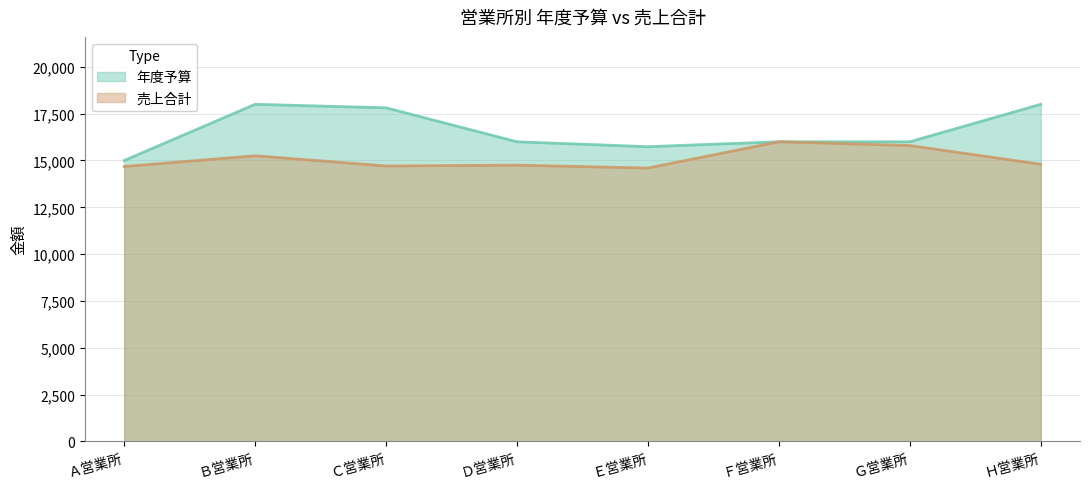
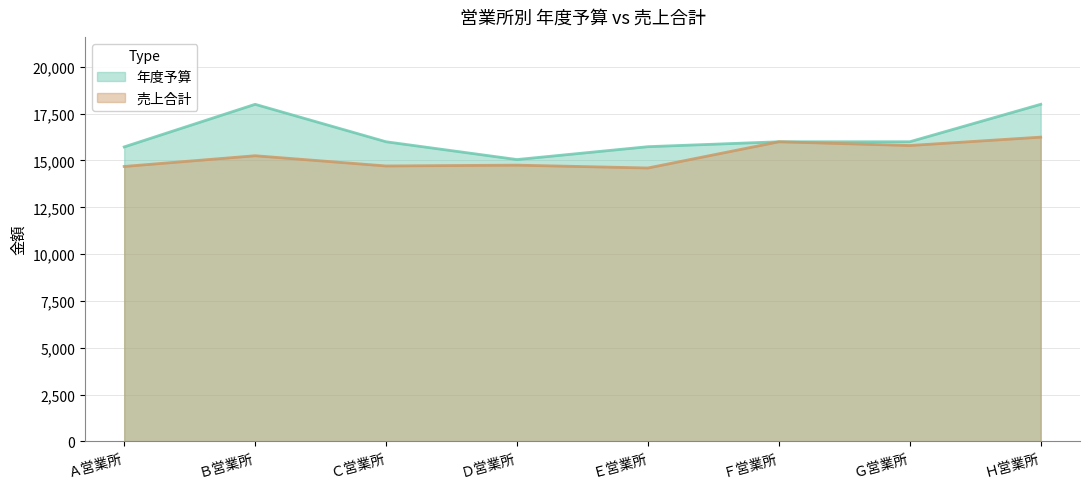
年度予算, Ａ営業所: 15,000 -> 15,700
年度予算, Ｃ営業所: 17,800 -> 16,000
年度予算, Ｄ営業所: 16,000 -> 15,100
売上合計, Ｈ営業所: 14,800 -> 16,200
